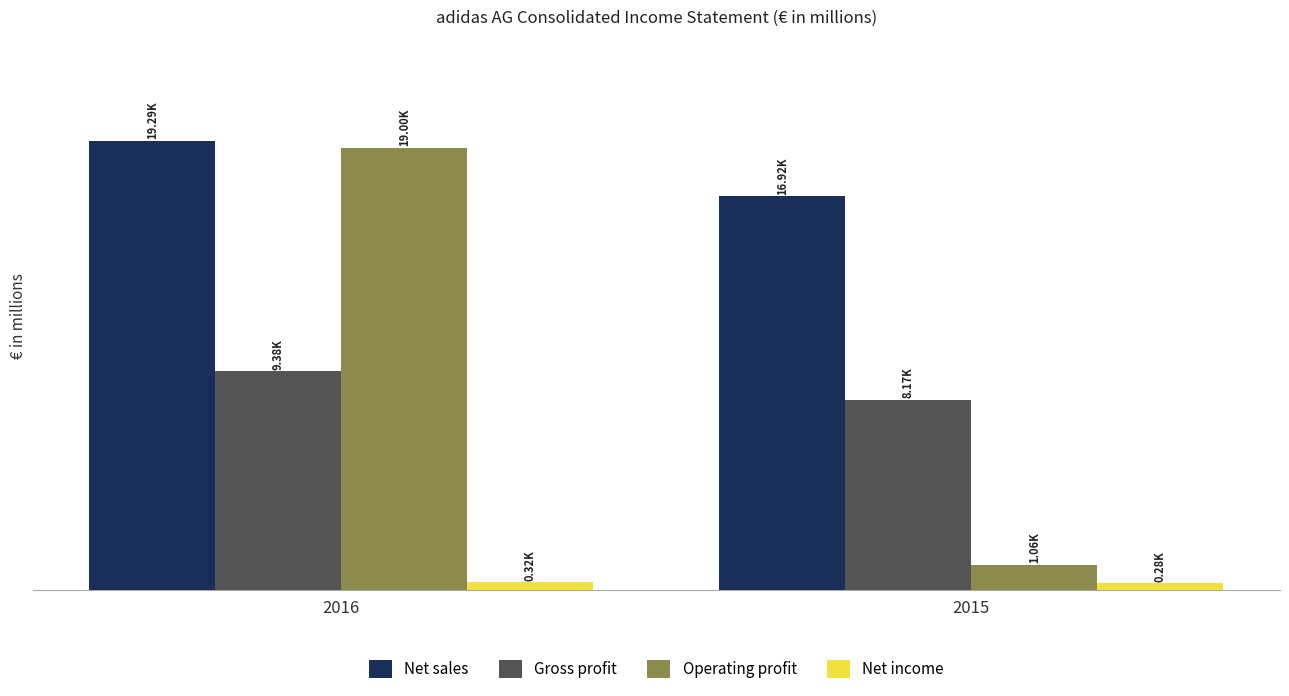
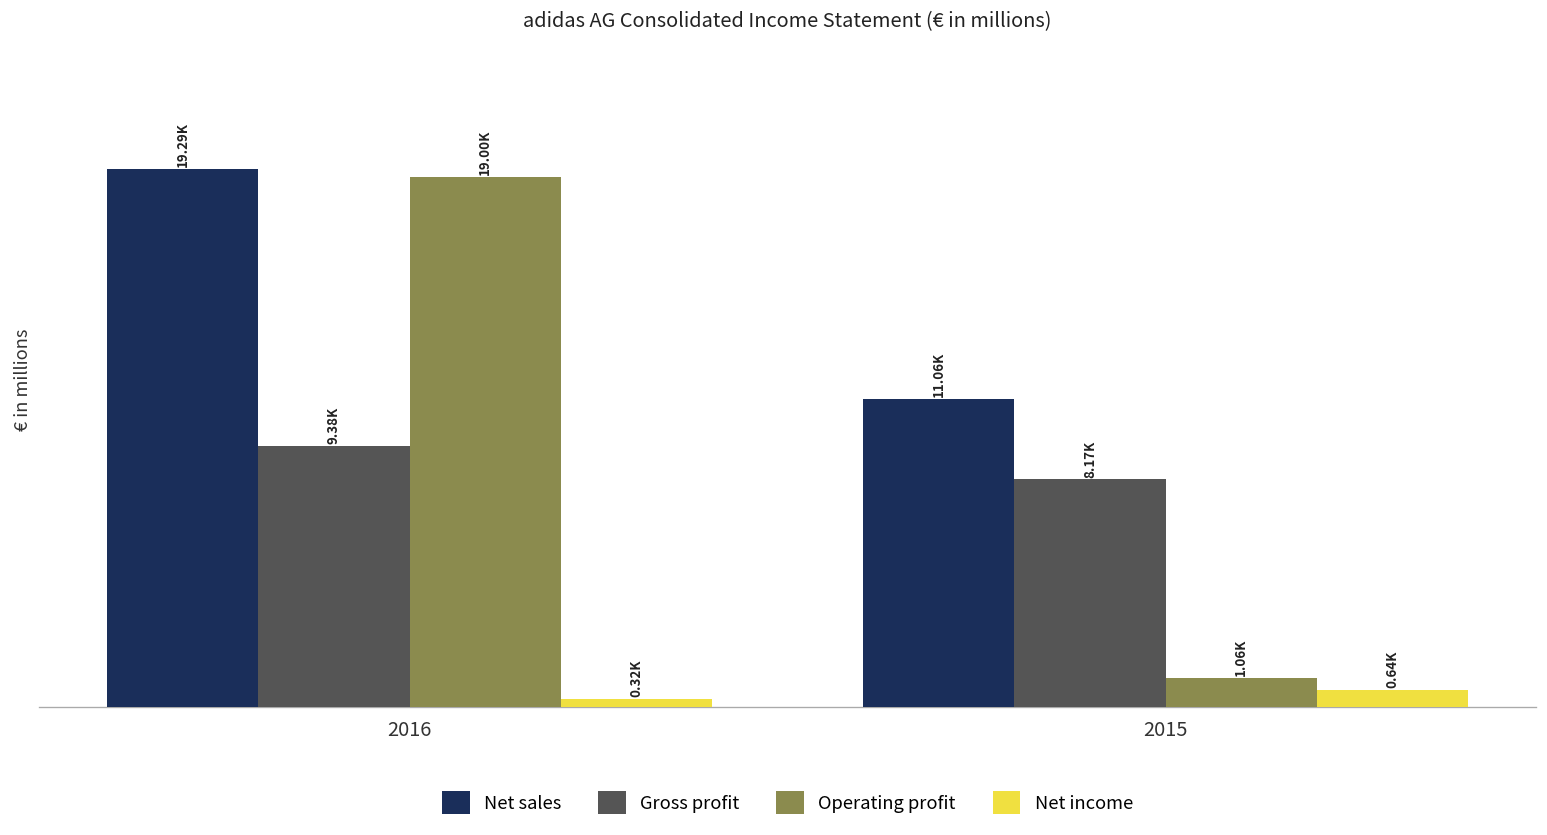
Net sales, 2015: 16.92K -> 11.06K
Net income, 2015: 0.28K -> 0.64K
